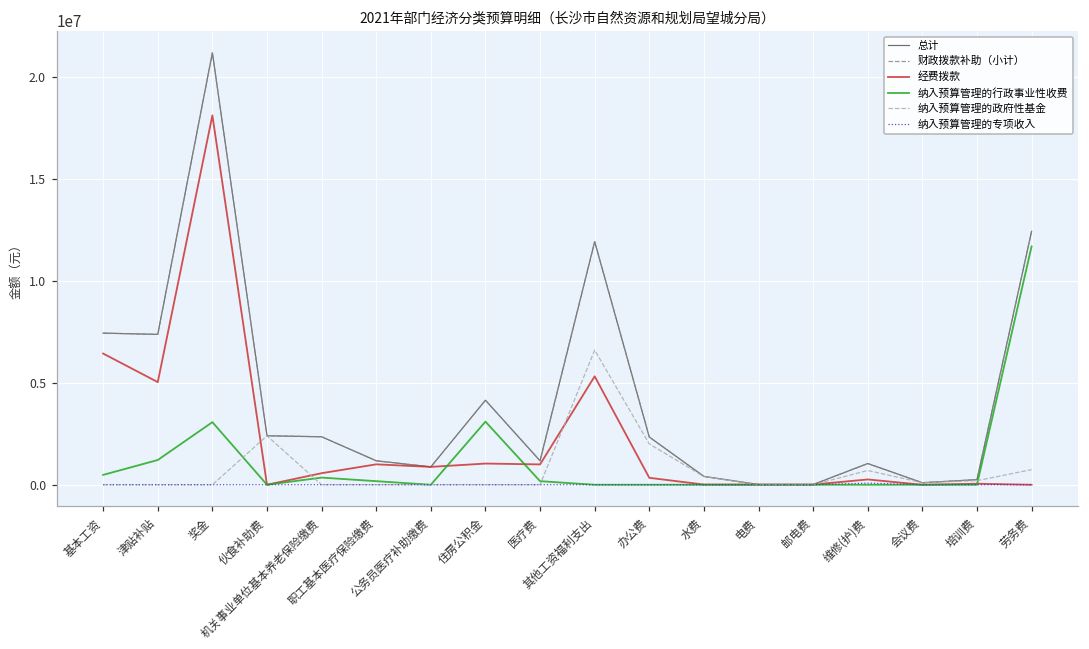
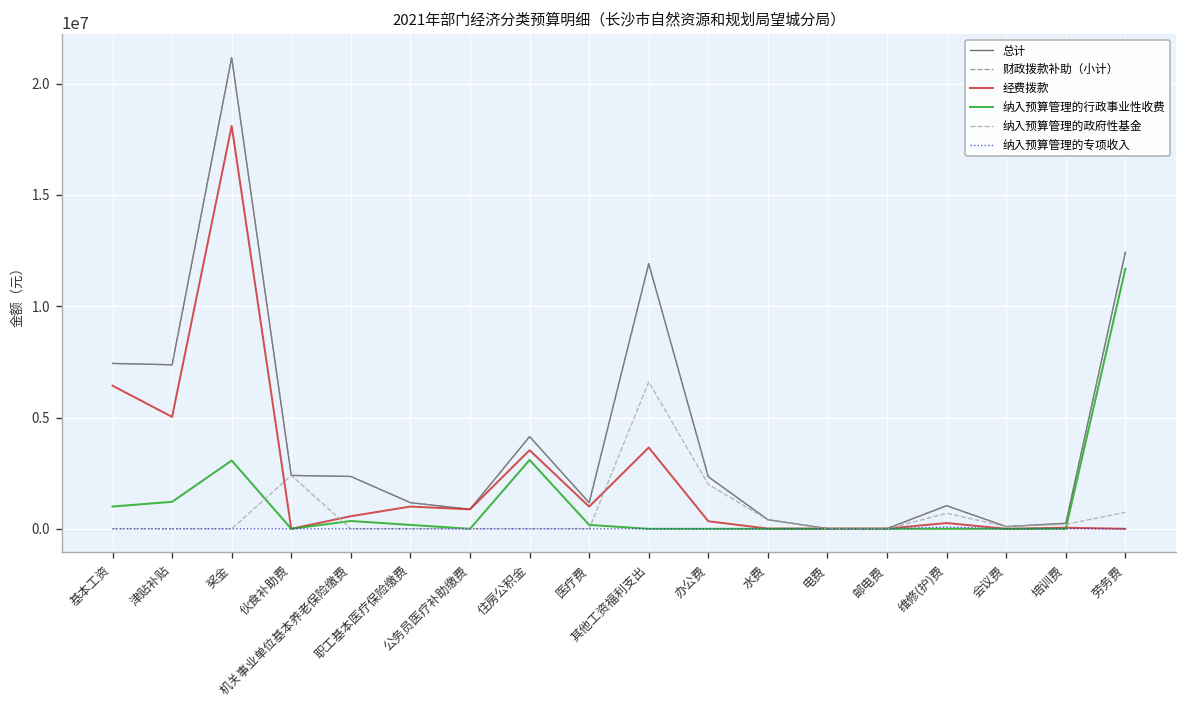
纳入预算管理的行政事业性收费, 基本工资: 500000 -> 1000000
经费拨款, 住房公积金: 1000000 -> 3500000
经费拨款, 其他工资福利支出: 5300000 -> 3700000
